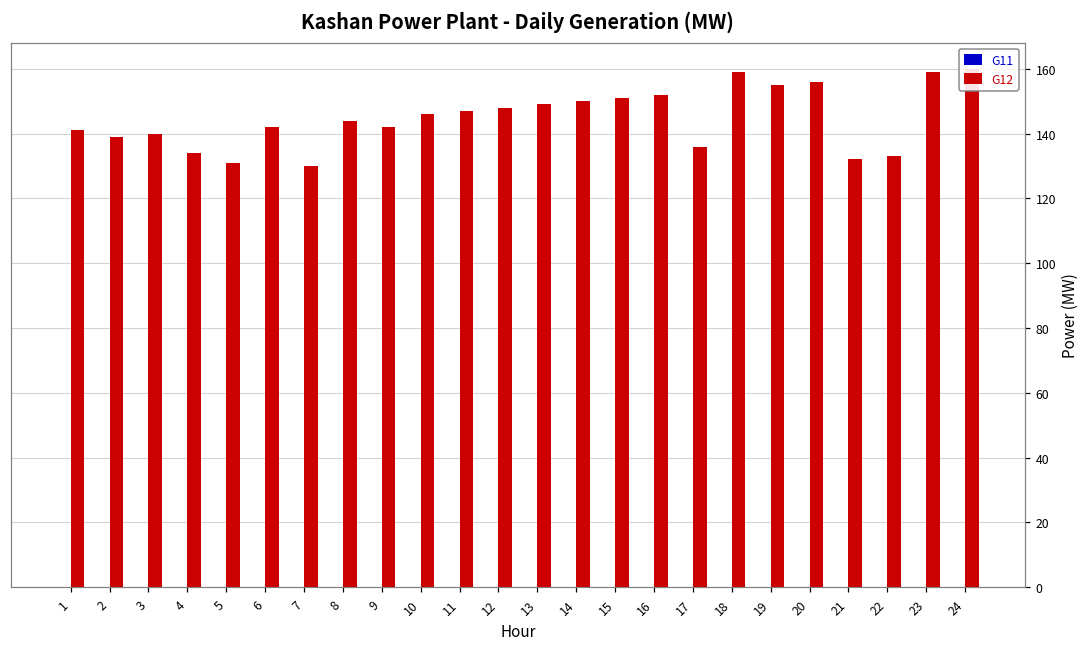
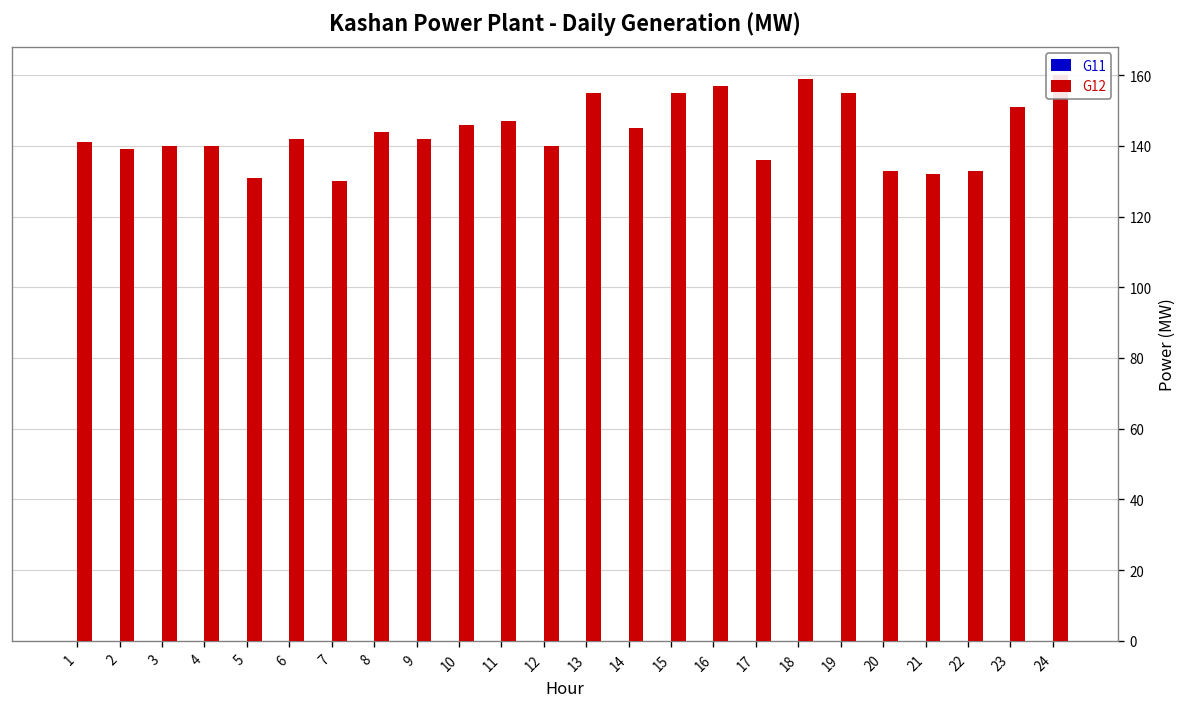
G12, 4: 134 -> 140
G12, 12: 148 -> 140
G12, 13: 149 -> 155
G12, 14: 150 -> 145
G12, 15: 151 -> 155
G12, 16: 152 -> 157
G12, 20: 156 -> 133
G12, 23: 159 -> 151
